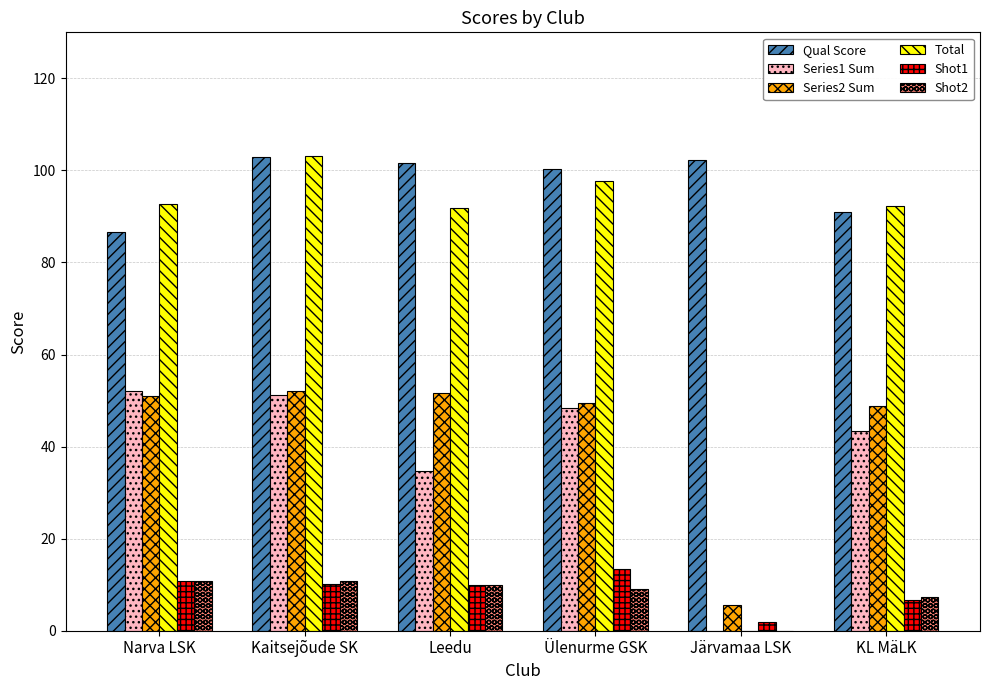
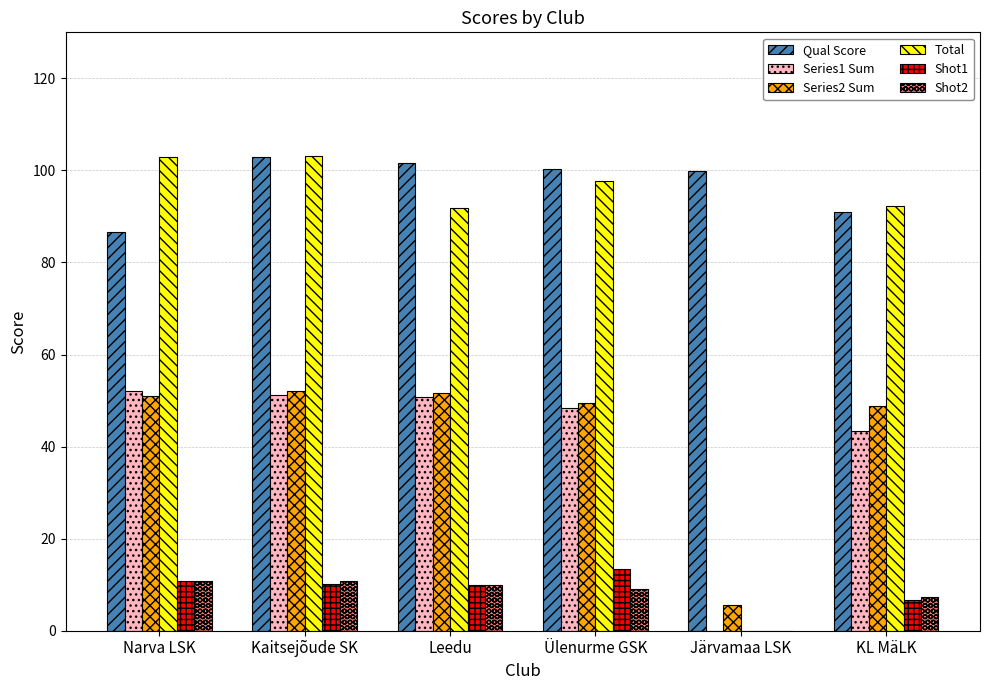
Total, Narva LSK: 93 -> 103
Series1 Sum, Leedu: 35 -> 51
Qual Score, Järvamaa LSK: 102 -> 100
Shot1, Järvamaa LSK: 2 -> 0
